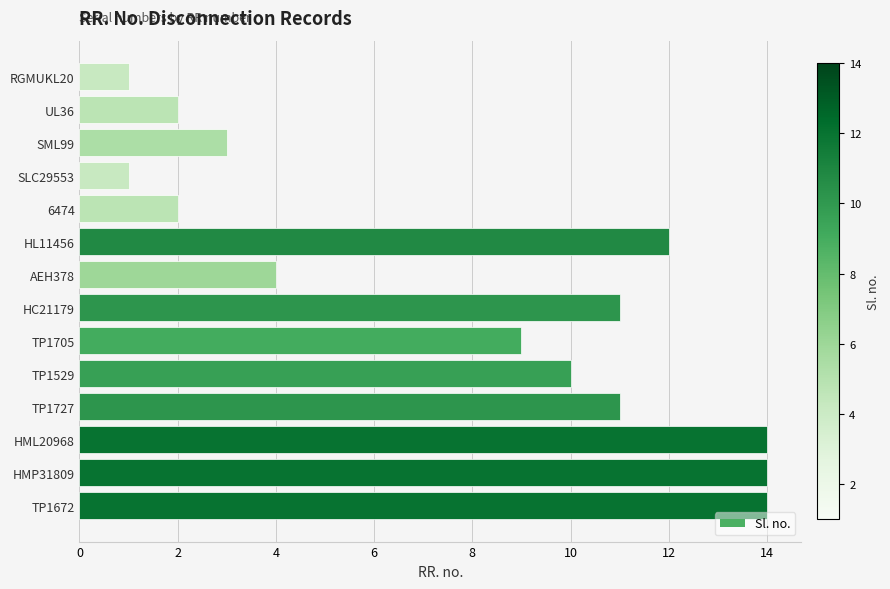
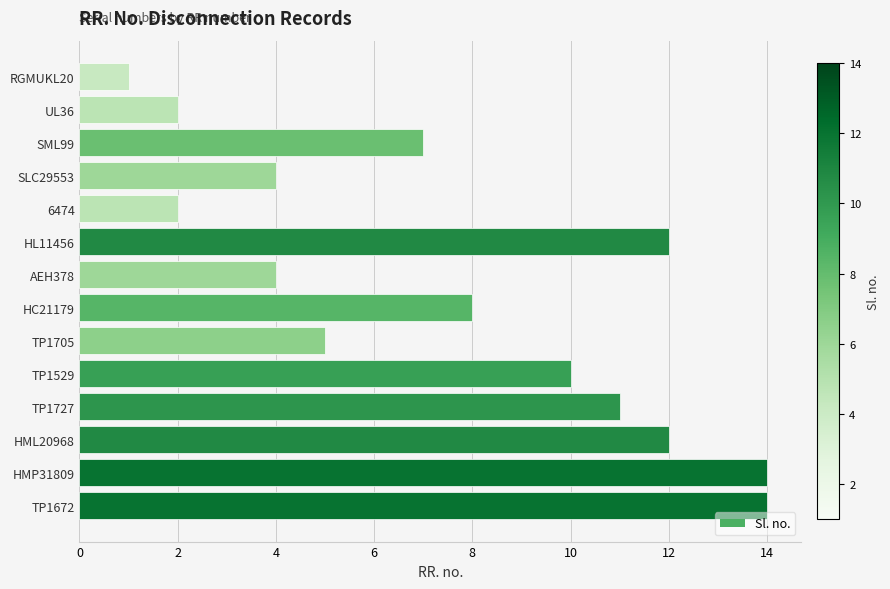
SML99: 3 -> 7
SLC29553: 1 -> 4
HC21179: 11 -> 8
TP1705: 9 -> 5
HML20968: 14 -> 12
